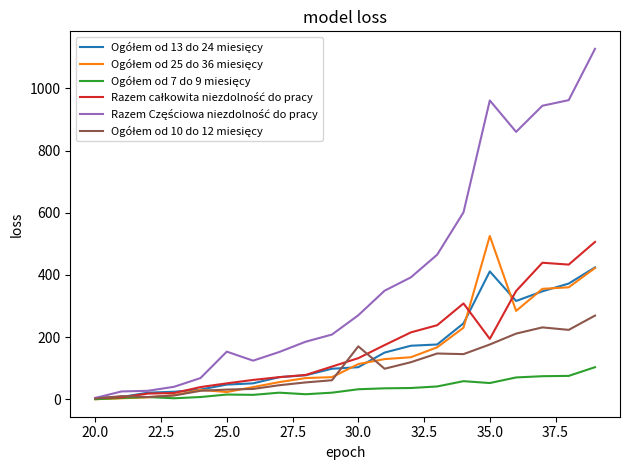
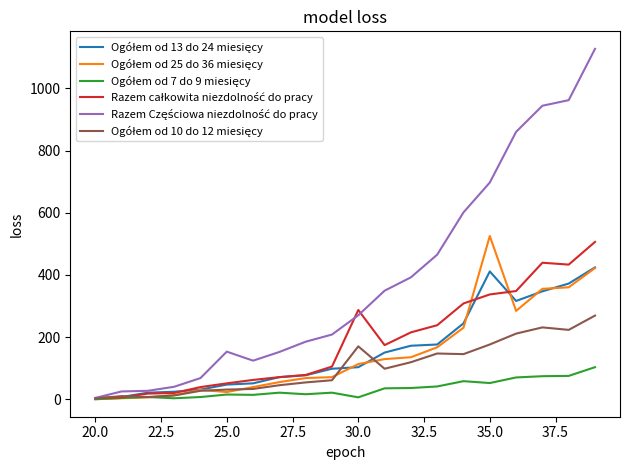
Ogółem od 7 do 9 miesięcy, 30.0: 30 -> 10
Razem całkowita niezdolność do pracy, 30.0: 130 -> 290
Razem całkowita niezdolność do pracy, 35.0: 190 -> 340
Razem Częściowa niezdolność do pracy, 35.0: 960 -> 700
